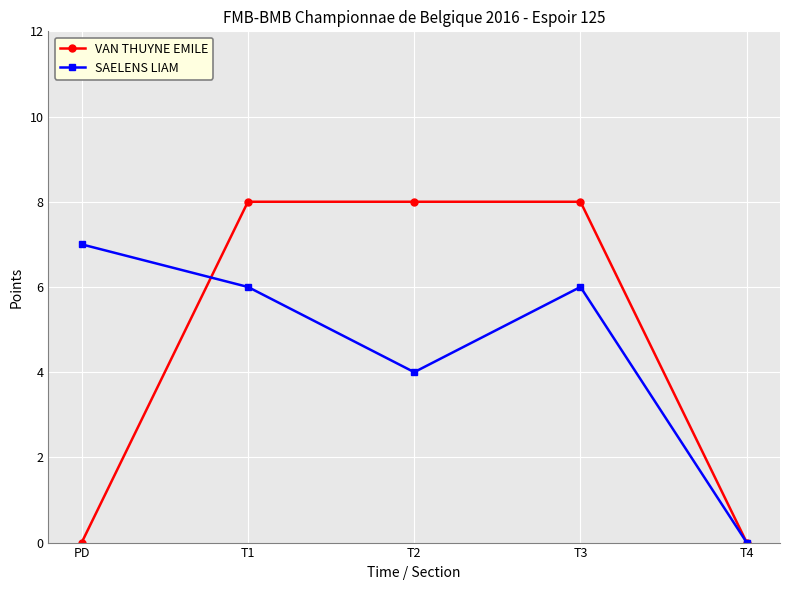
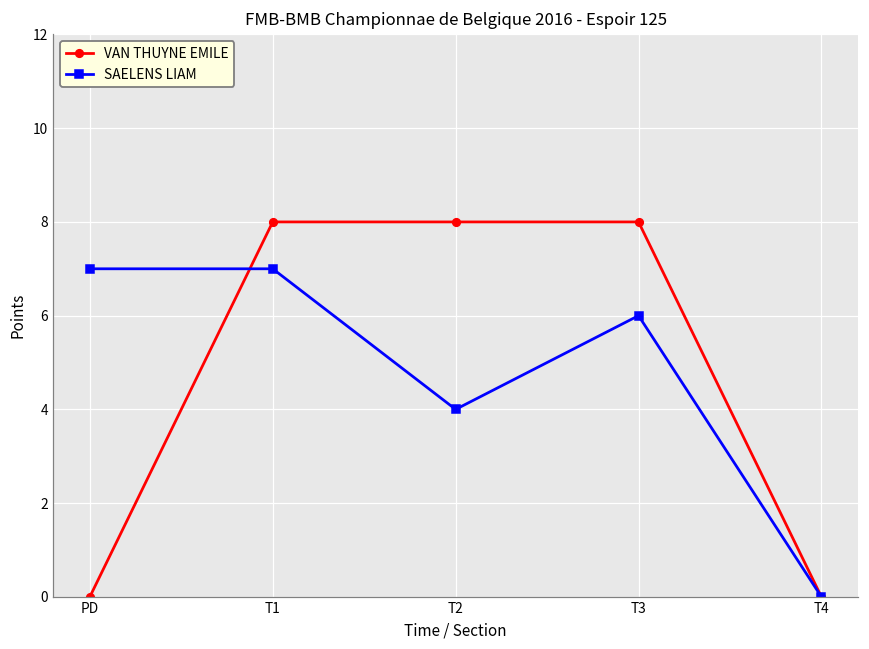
SAELENS LIAM, T1: 6 -> 7
